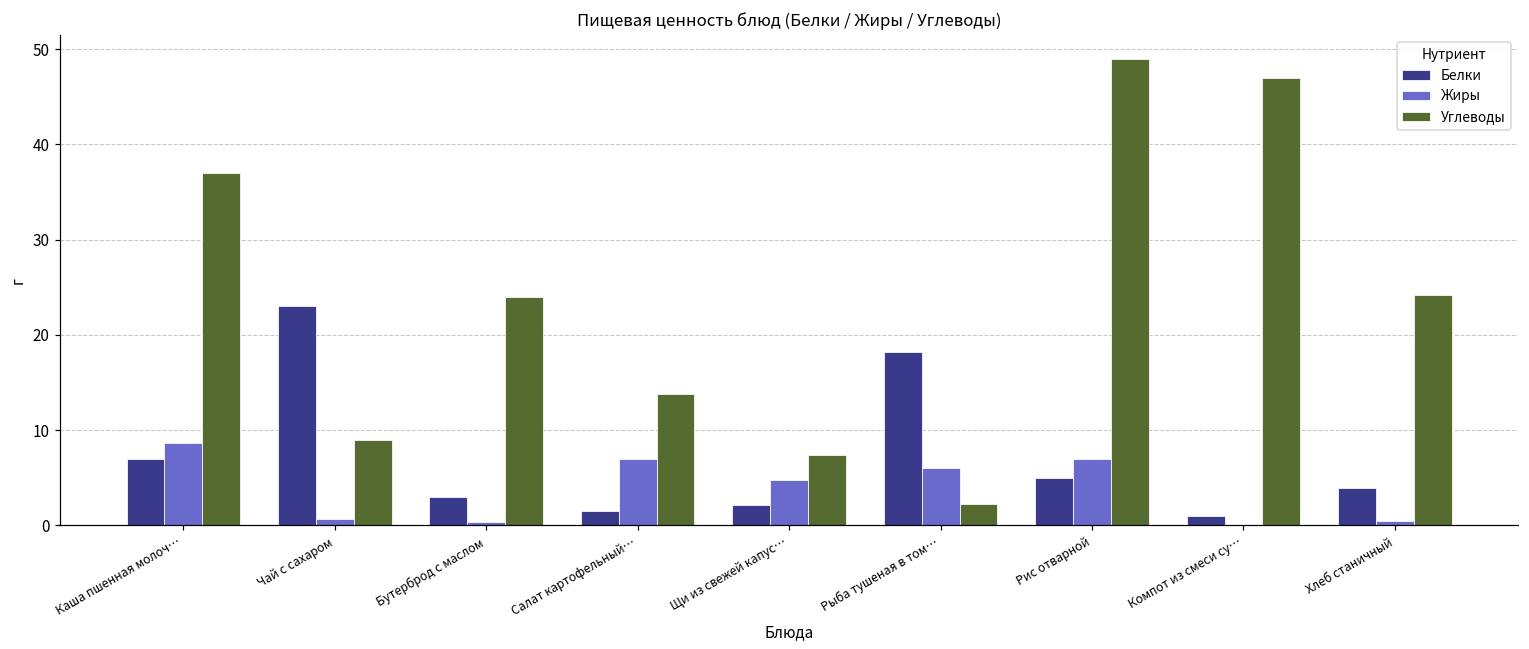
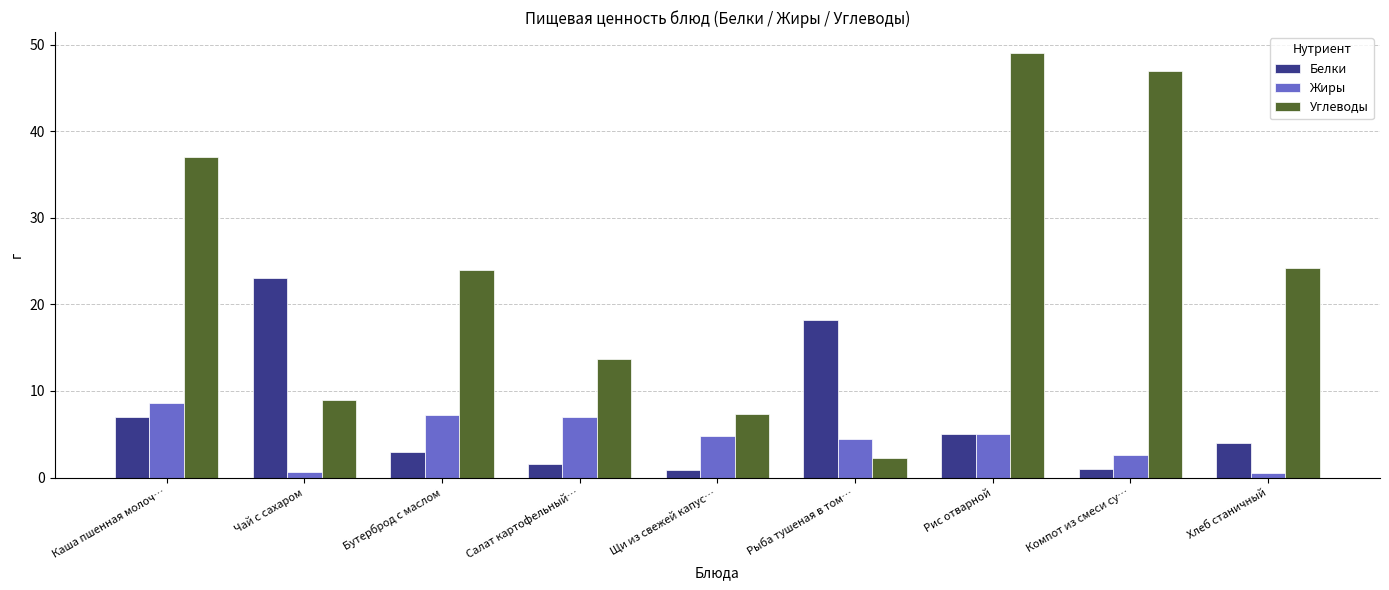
Жиры, Бутерброд с маслом: 0 -> 7
Белки, Щи из свежей капус…: 2 -> 1
Жиры, Рыба тушеная в том…: 6 -> 4
Жиры, Рис отварной: 7 -> 5
Жиры, Компот из смеси су…: 0 -> 3
